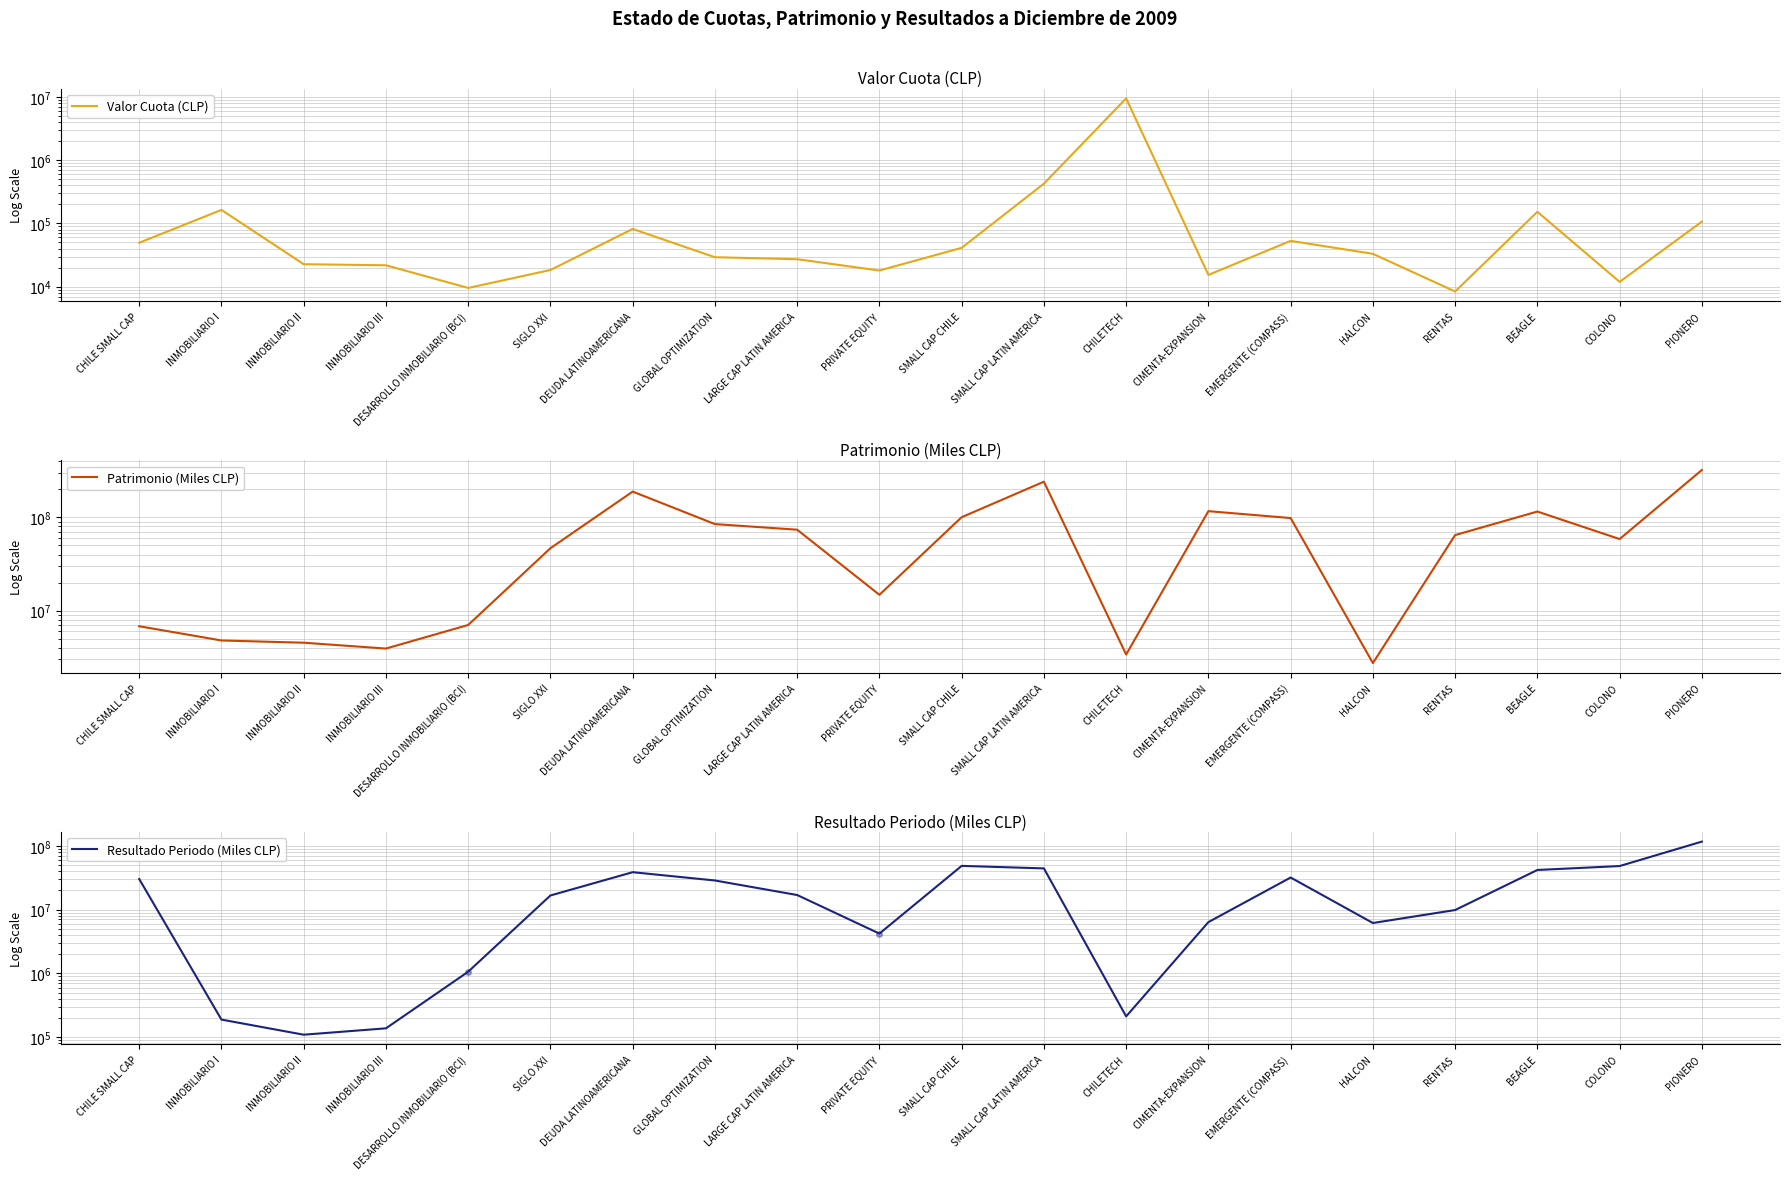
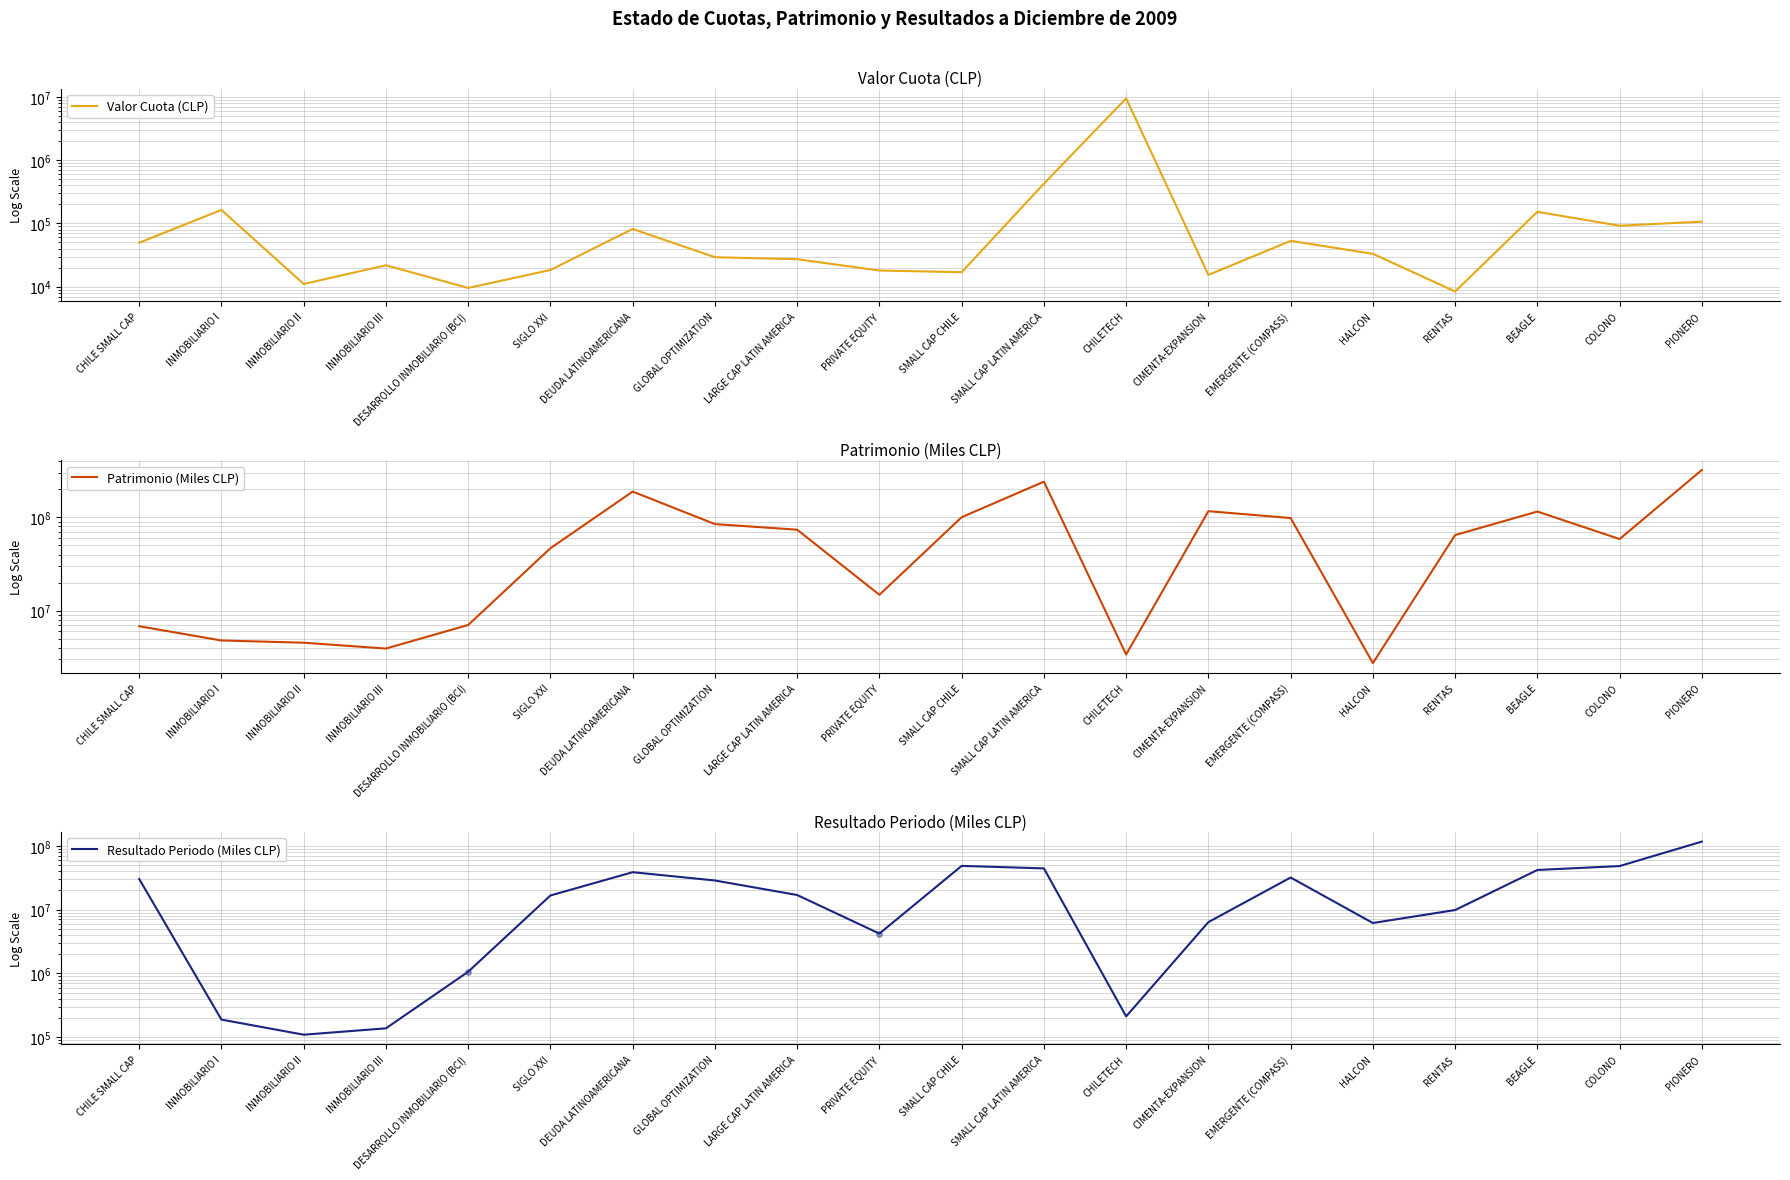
Valor Cuota (CLP), INMOBILIARIO II: 23000 -> 11000
Valor Cuota (CLP), SMALL CAP CHILE: 40000 -> 17000
Valor Cuota (CLP), COLONO: 12000 -> 90000
